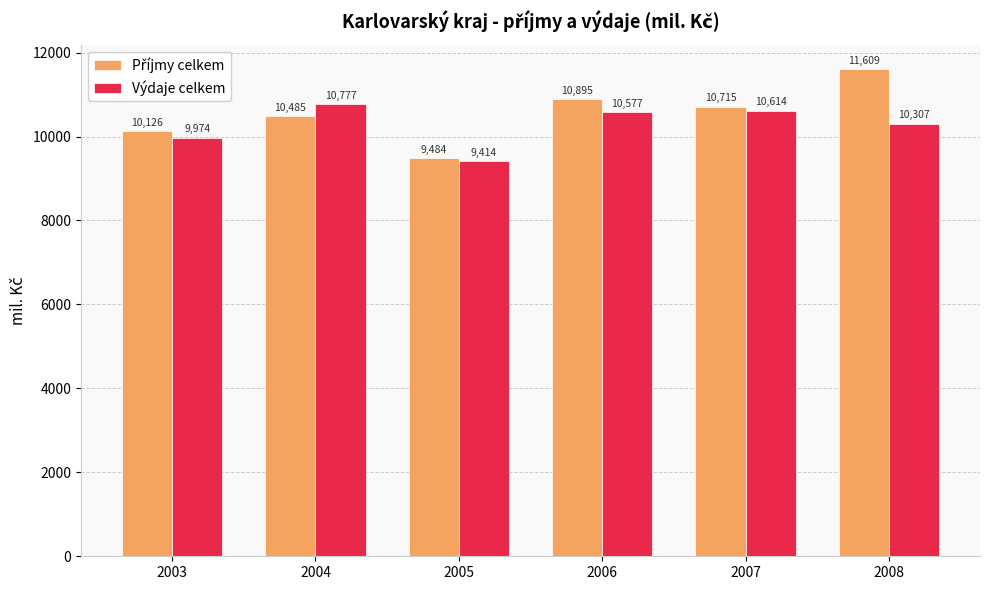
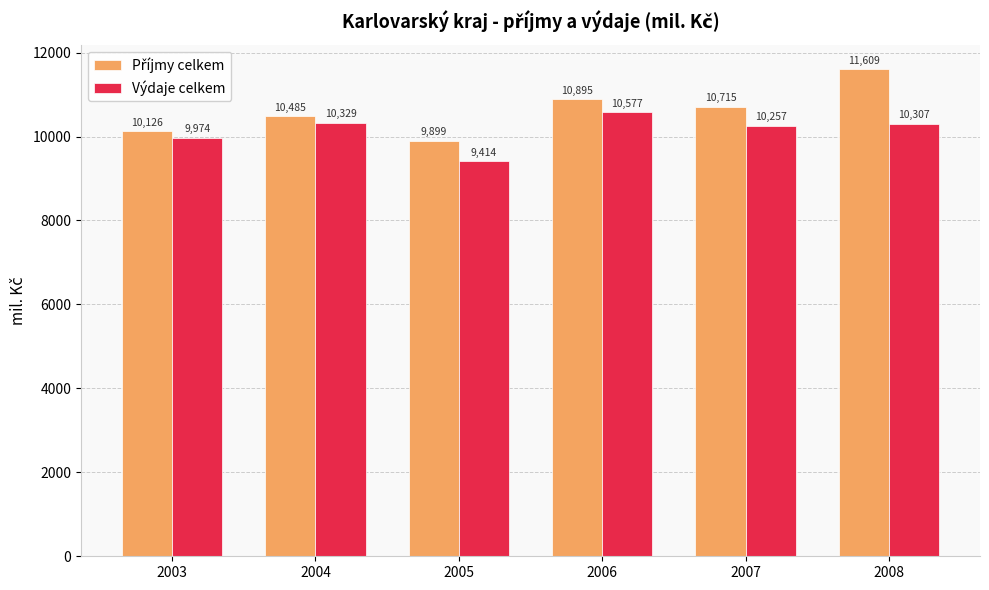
Výdaje celkem, 2004: 10,777 -> 10,329
Příjmy celkem, 2005: 9,484 -> 9,899
Výdaje celkem, 2007: 10,614 -> 10,257
